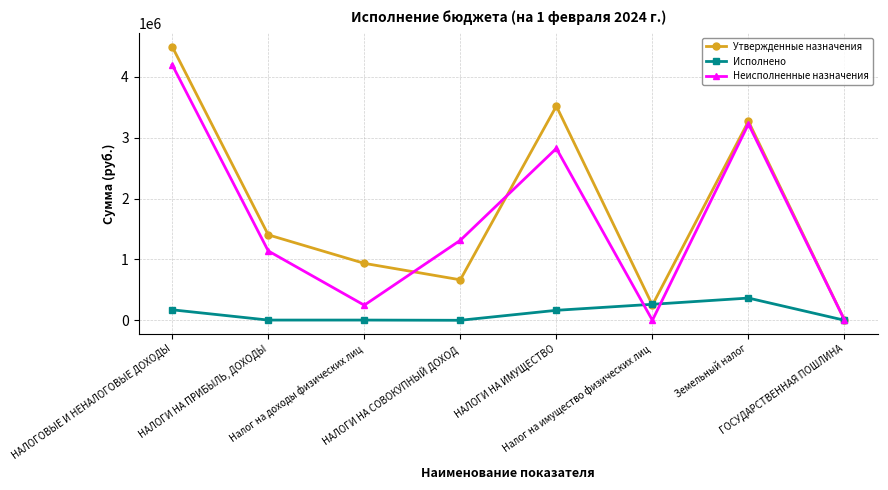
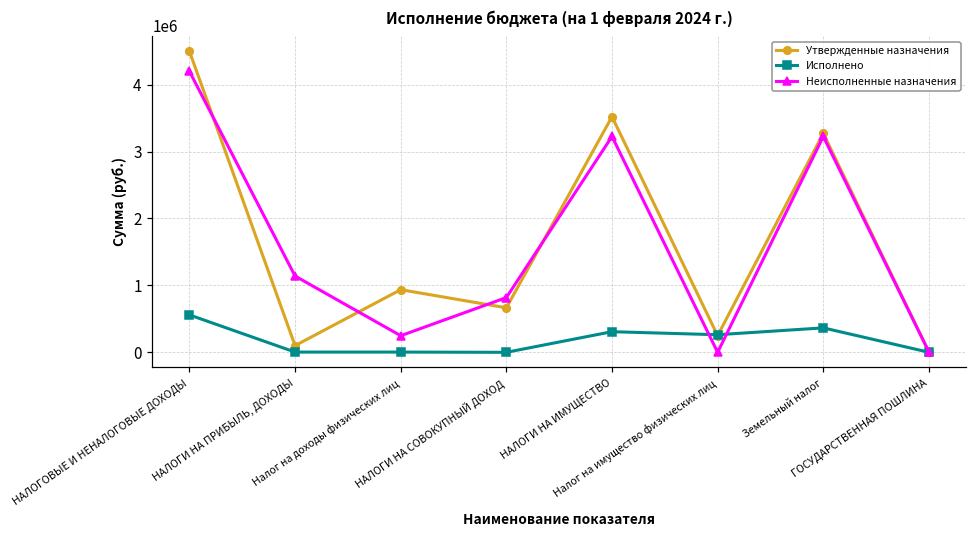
Исполнено, НАЛОГОВЫЕ И НЕНАЛОГОВЫЕ ДОХОДЫ: 200000 -> 600000
Утвержденные назначения, НАЛОГИ НА ПРИБЫЛЬ, ДОХОДЫ: 1400000 -> 100000
Неисполненные назначения, НАЛОГИ НА СОВОКУПНЫЙ ДОХОД: 1300000 -> 800000
Исполнено, НАЛОГИ НА ИМУЩЕСТВО: 200000 -> 300000
Неисполненные назначения, НАЛОГИ НА ИМУЩЕСТВО: 2800000 -> 3200000
